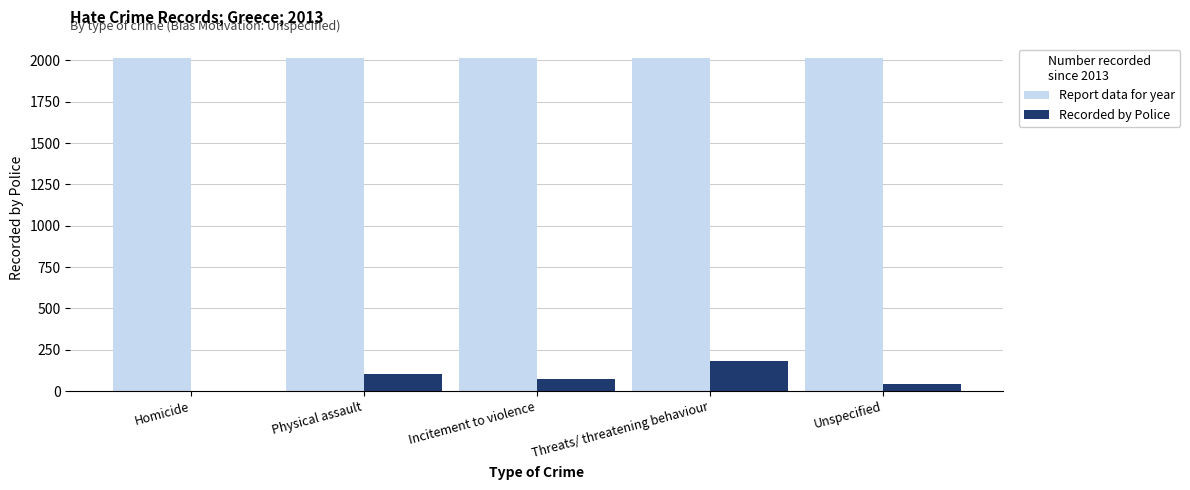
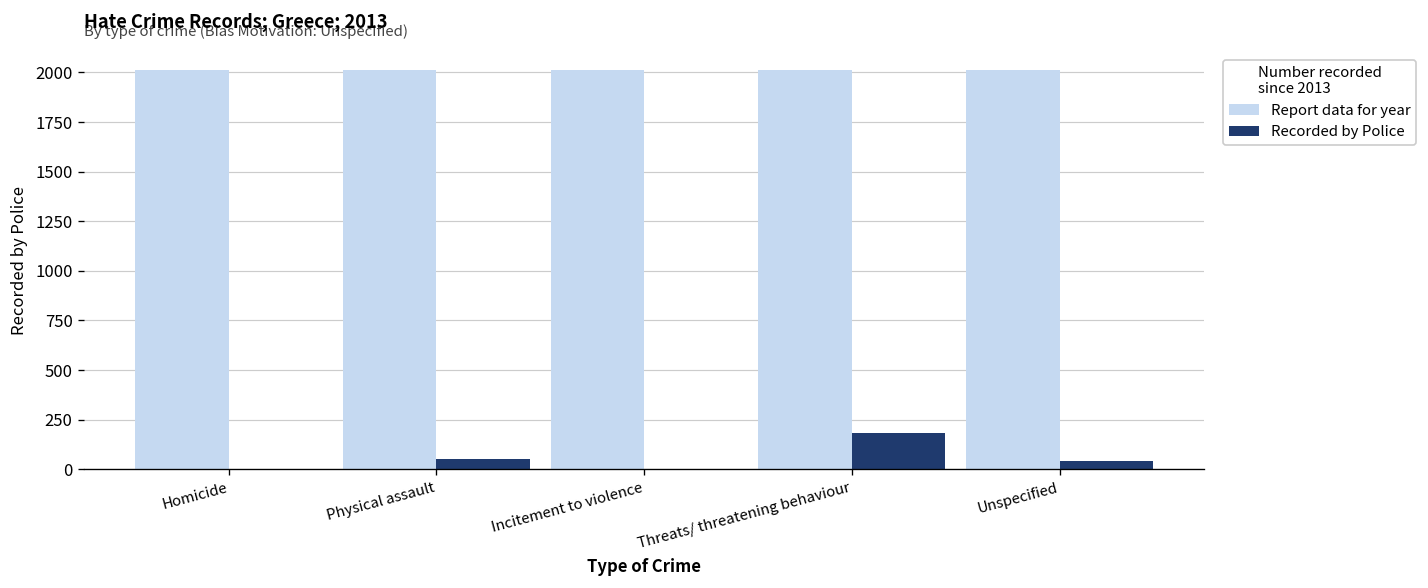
Recorded by Police, Physical assault: 100 -> 50
Recorded by Police, Incitement to violence: 70 -> 0
